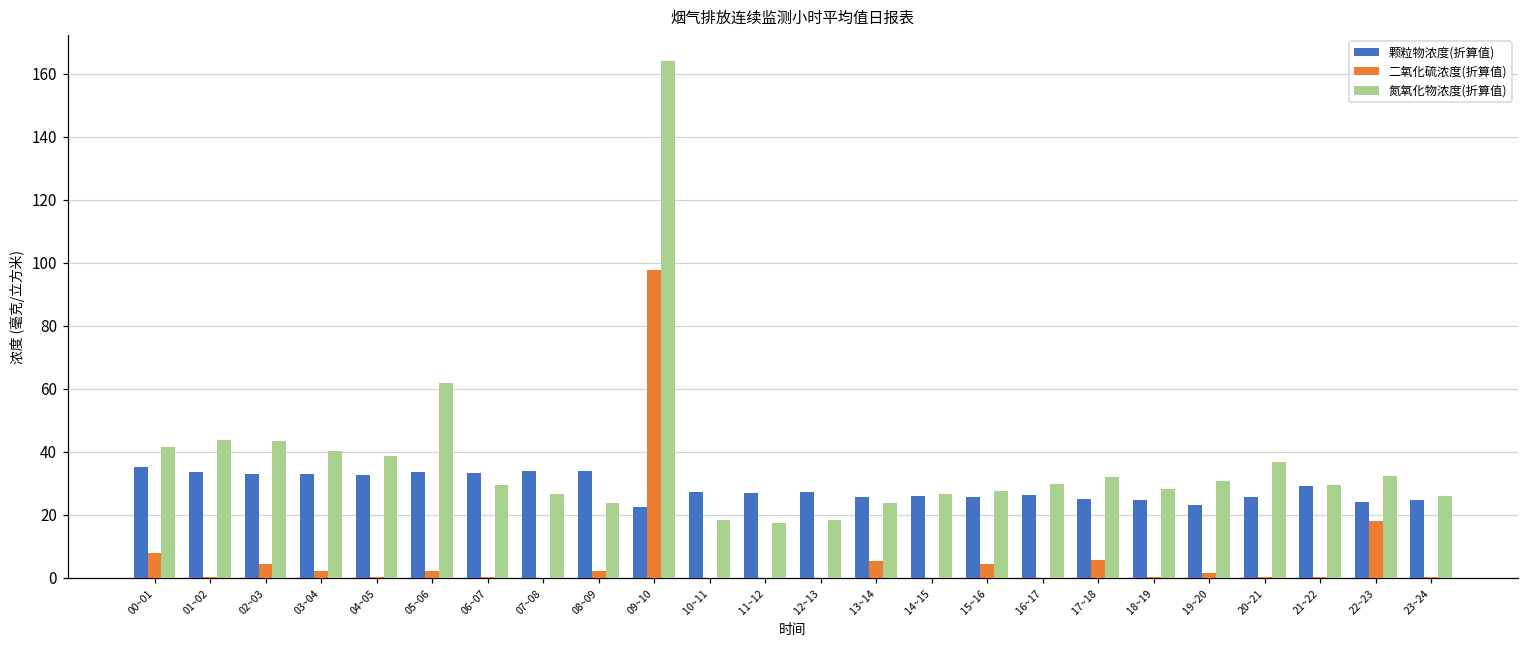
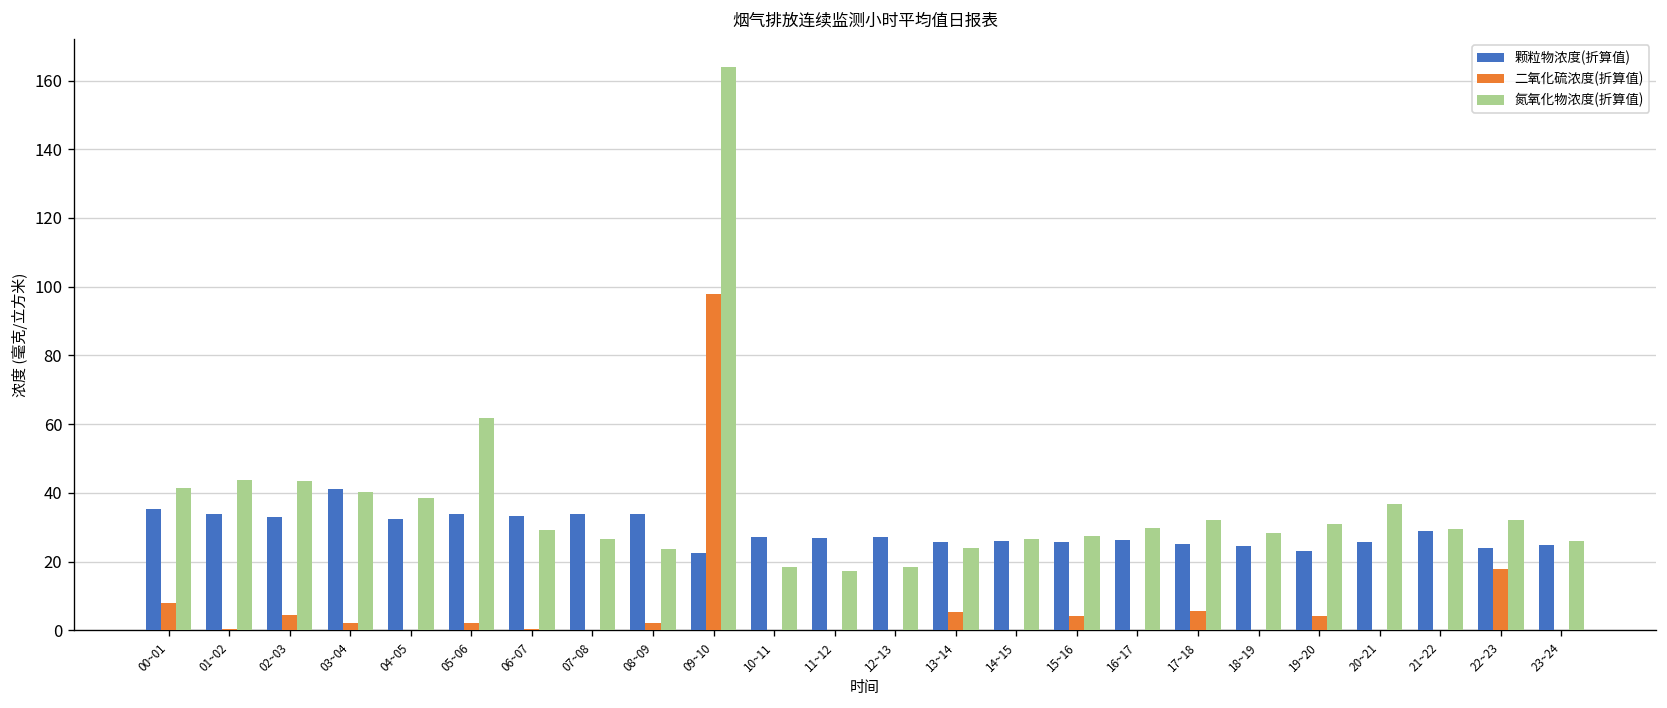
颗粒物浓度(折算值), 03~04: 33 -> 41
二氧化硫浓度(折算值), 19~20: 1 -> 4
